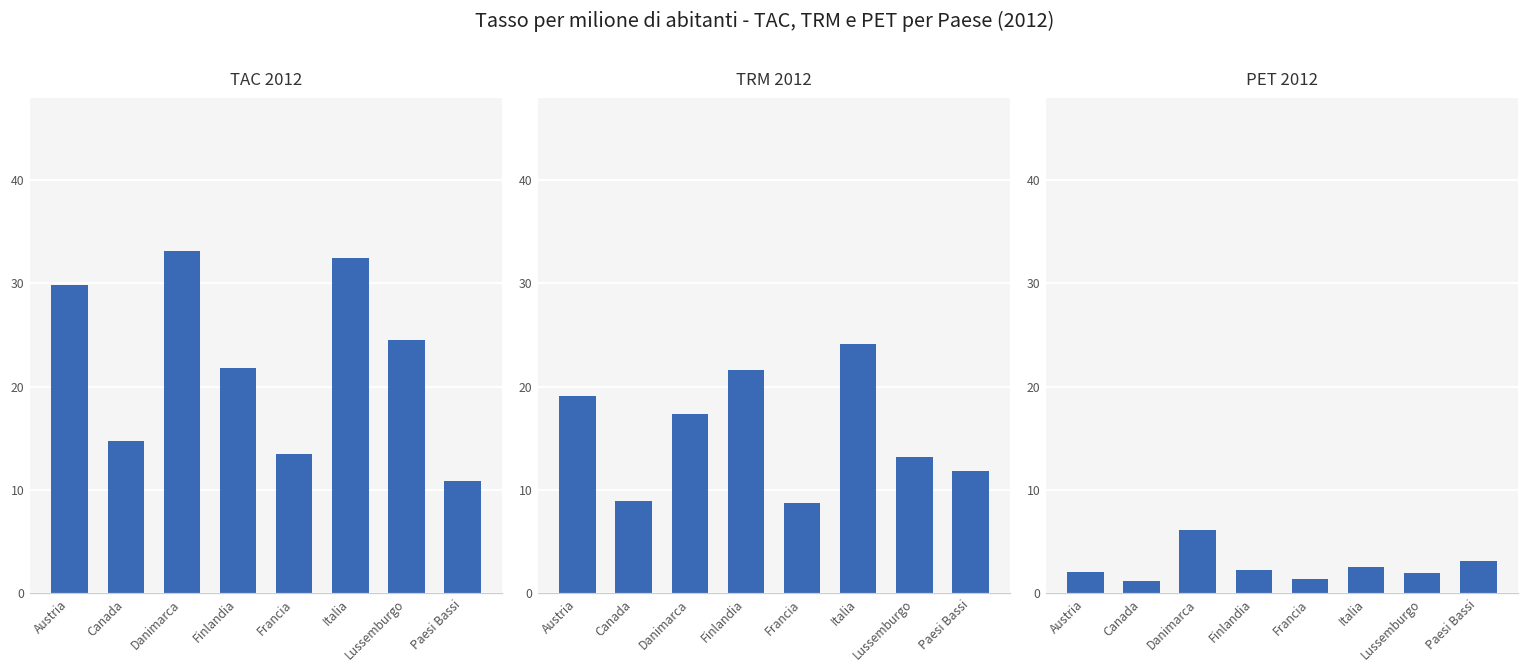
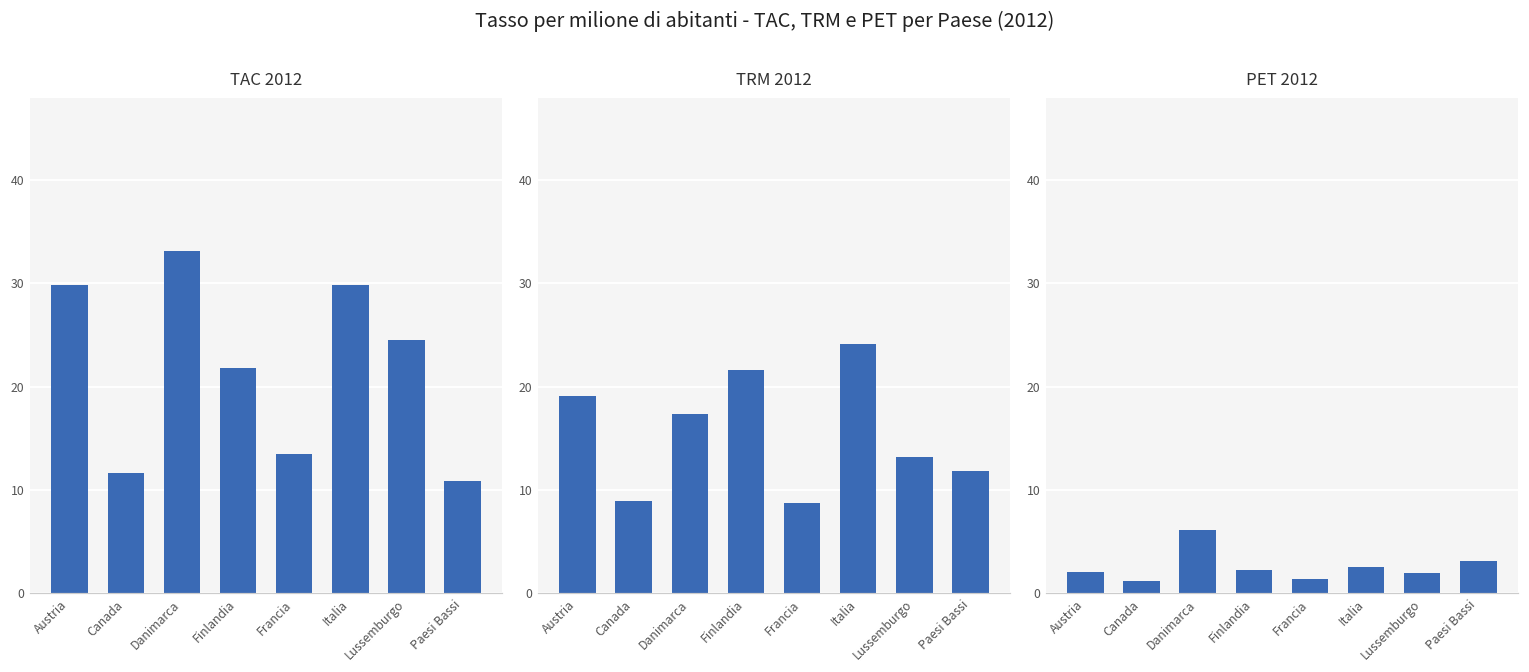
TAC 2012, Canada: 15 -> 12
TAC 2012, Italia: 33 -> 30
